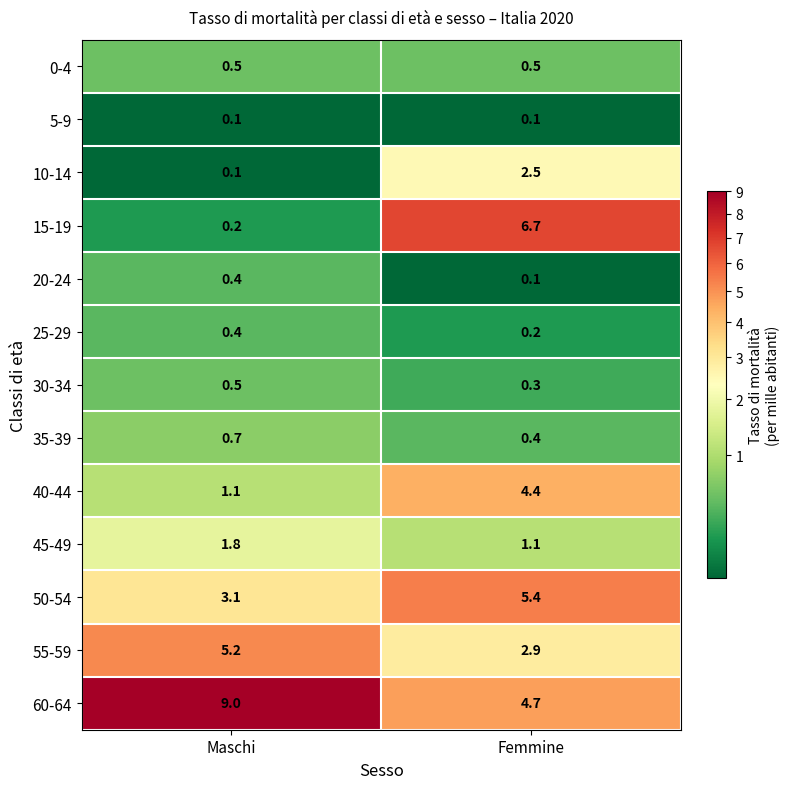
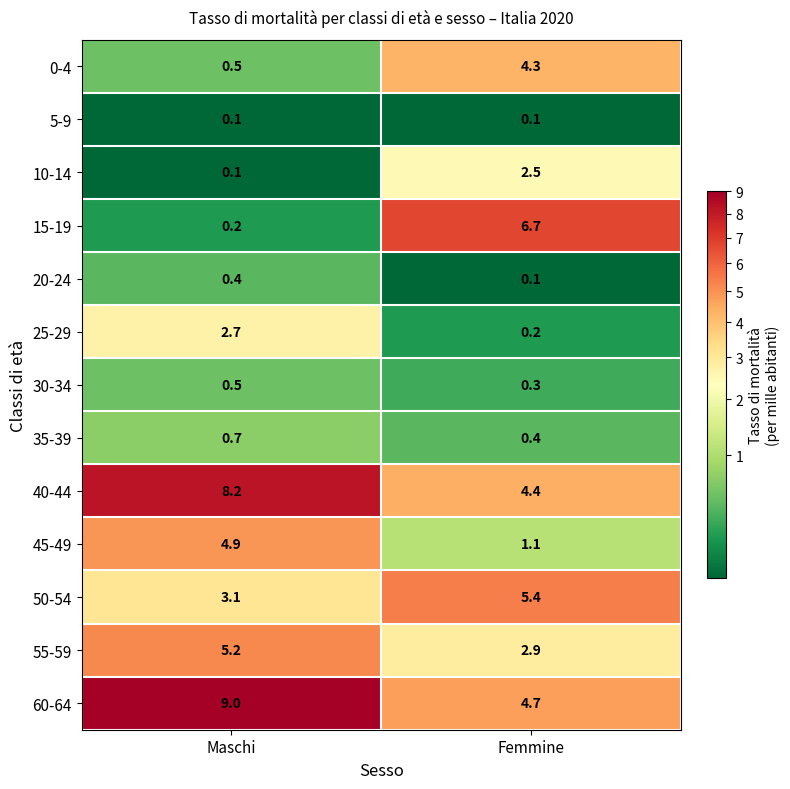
0-4, Femmine: 0.5 -> 4.3
25-29, Maschi: 0.4 -> 2.7
40-44, Maschi: 1.1 -> 8.2
45-49, Maschi: 1.8 -> 4.9
